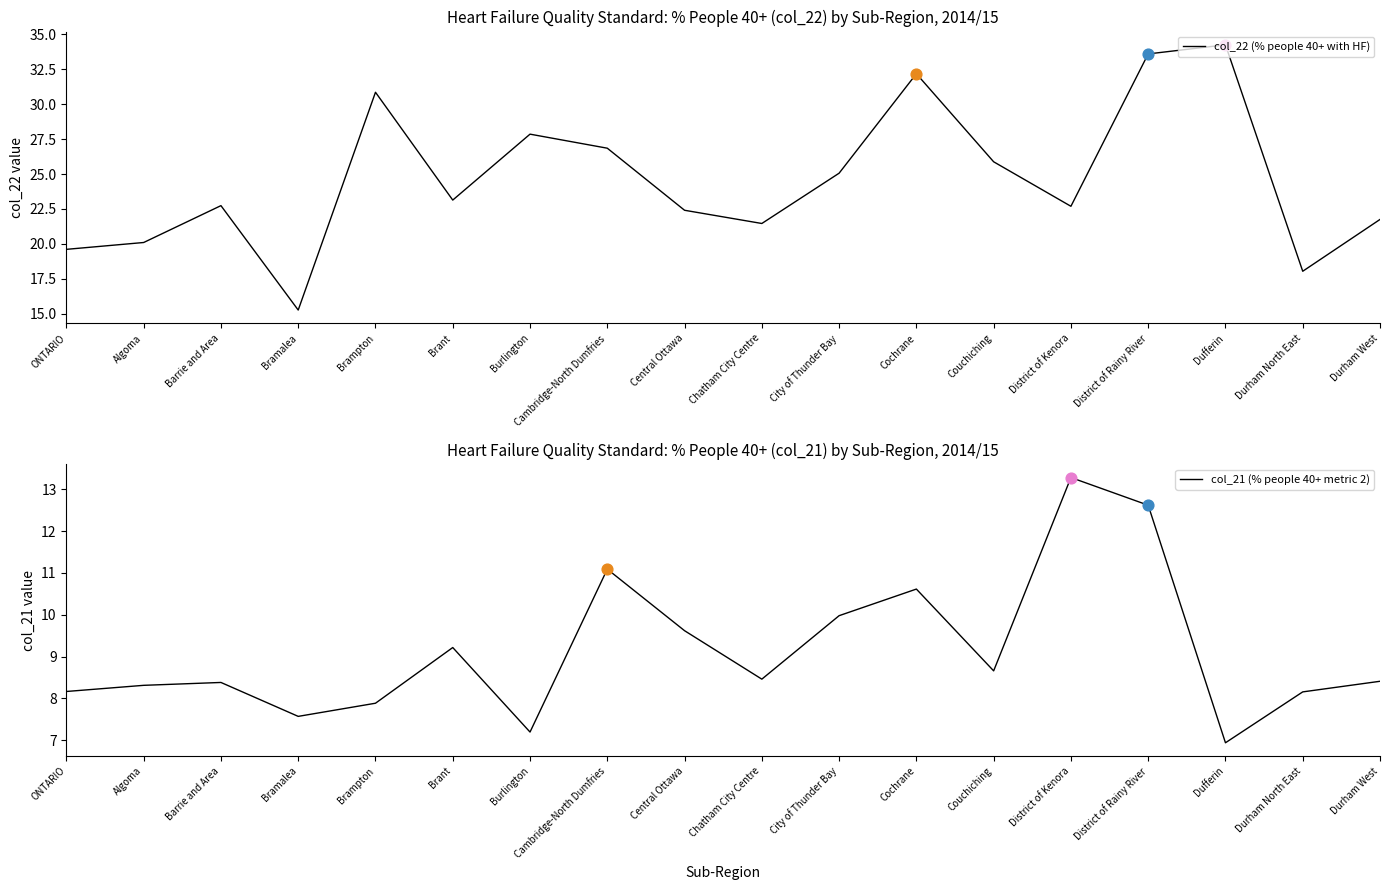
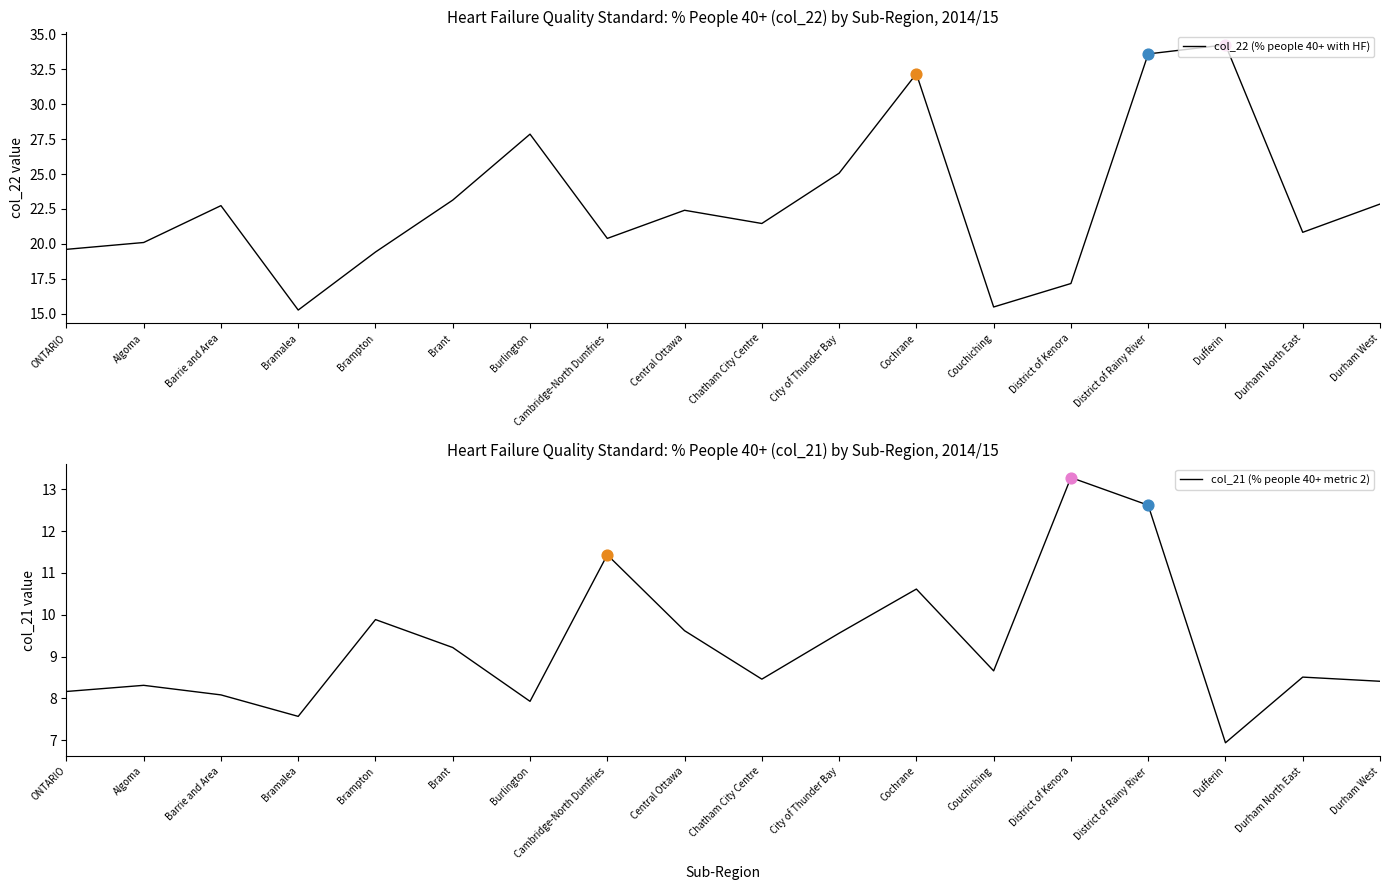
Heart Failure Quality Standard: % People 40+ (col_22) by Sub-Region, 2014/15, col_22 (% people 40+ with HF), Brampton: 30.8 -> 19.4
Heart Failure Quality Standard: % People 40+ (col_22) by Sub-Region, 2014/15, col_22 (% people 40+ with HF), Cambridge-North Dumfries: 26.8 -> 20.4
Heart Failure Quality Standard: % People 40+ (col_22) by Sub-Region, 2014/15, col_22 (% people 40+ with HF), Couchiching: 25.9 -> 15.5
Heart Failure Quality Standard: % People 40+ (col_22) by Sub-Region, 2014/15, col_22 (% people 40+ with HF), District of Kenora: 22.7 -> 17.2
Heart Failure Quality Standard: % People 40+ (col_22) by Sub-Region, 2014/15, col_22 (% people 40+ with HF), Durham North East: 18.0 -> 20.8
Heart Failure Quality Standard: % People 40+ (col_22) by Sub-Region, 2014/15, col_22 (% people 40+ with HF), Durham West: 21.8 -> 22.9
Heart Failure Quality Standard: % People 40+ (col_21) by Sub-Region, 2014/15, col_21 (% people 40+ metric 2), Barrie and Area: 8.4 -> 8.1
Heart Failure Quality Standard: % People 40+ (col_21) by Sub-Region, 2014/15, col_21 (% people 40+ metric 2), Brampton: 7.9 -> 9.9
Heart Failure Quality Standard: % People 40+ (col_21) by Sub-Region, 2014/15, col_21 (% people 40+ metric 2), Burlington: 7.2 -> 7.9
Heart Failure Quality Standard: % People 40+ (col_21) by Sub-Region, 2014/15, col_21 (% people 40+ metric 2), Cambridge-North Dumfries: 11.1 -> 11.4
Heart Failure Quality Standard: % People 40+ (col_21) by Sub-Region, 2014/15, col_21 (% people 40+ metric 2), City of Thunder Bay: 10.0 -> 9.6
Heart Failure Quality Standard: % People 40+ (col_21) by Sub-Region, 2014/15, col_21 (% people 40+ metric 2), Durham North East: 8.2 -> 8.5
